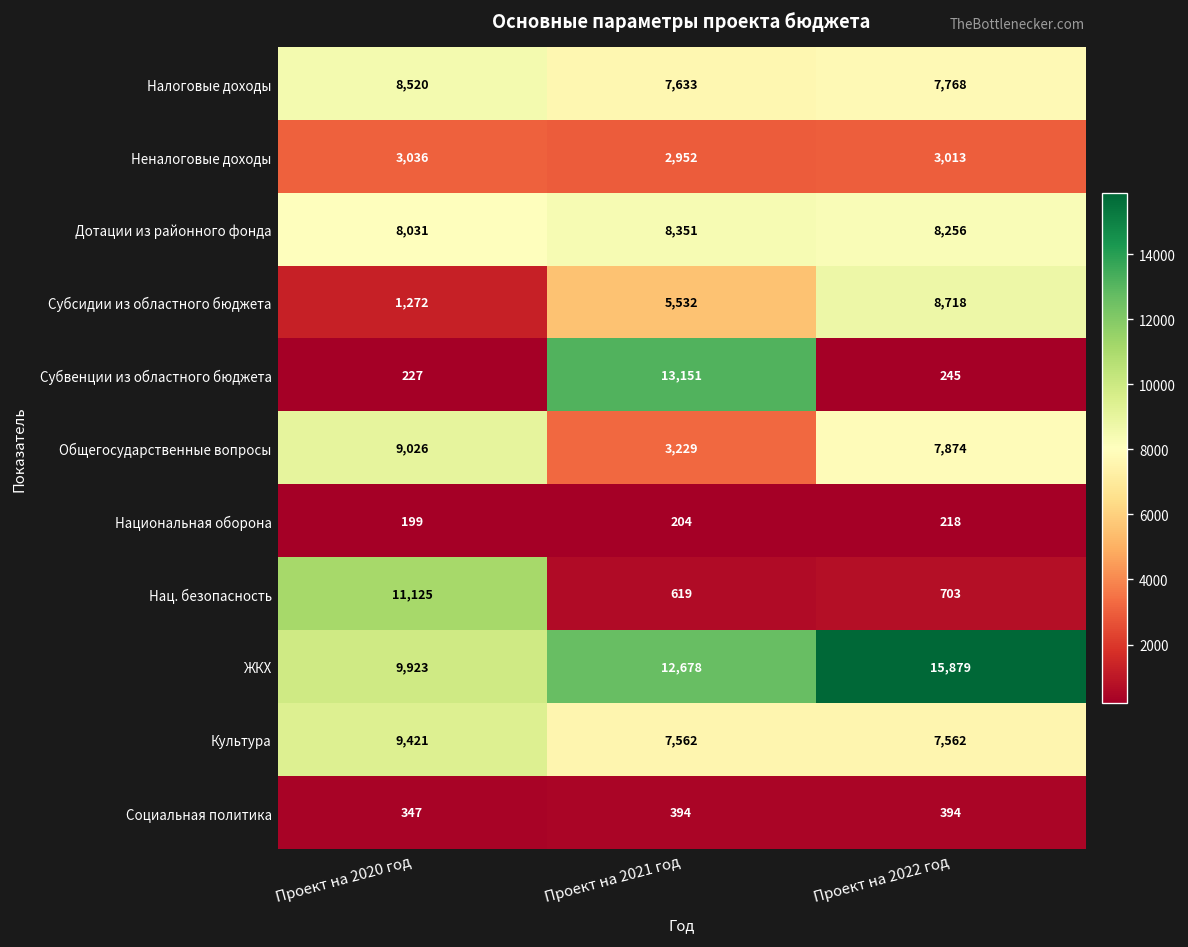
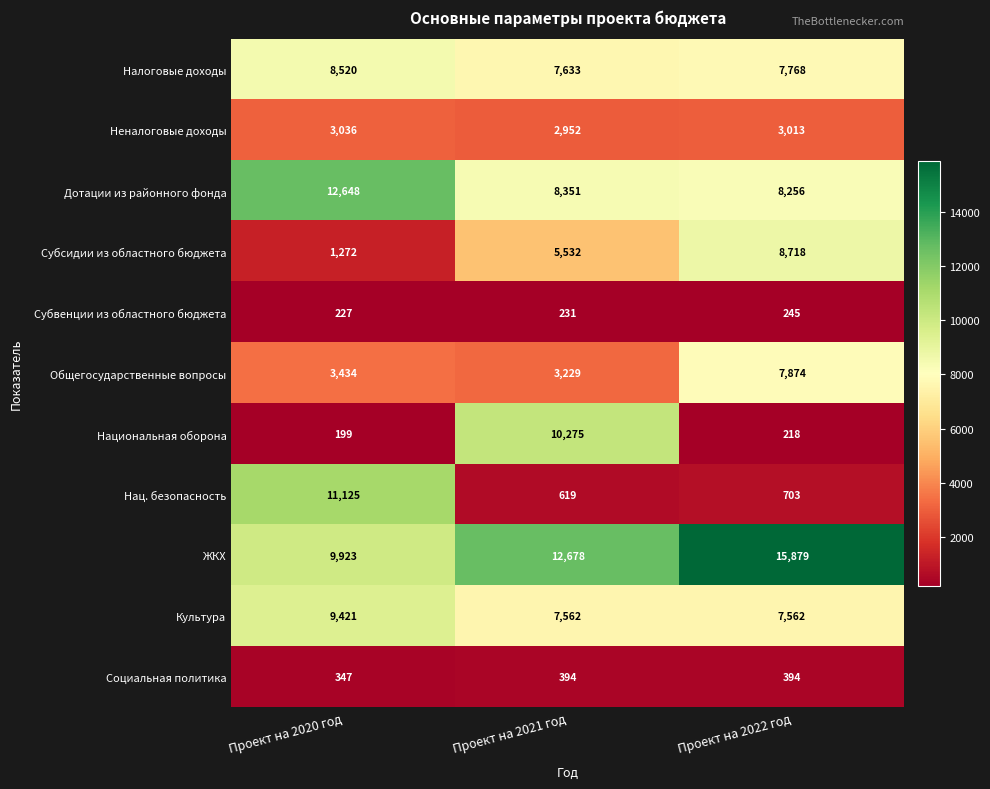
Дотации из районного фонда, Проект на 2020 год: 8,031 -> 12,648
Субвенции из областного бюджета, Проект на 2021 год: 13,151 -> 231
Общегосударственные вопросы, Проект на 2020 год: 9,026 -> 3,434
Национальная оборона, Проект на 2021 год: 204 -> 10,275
